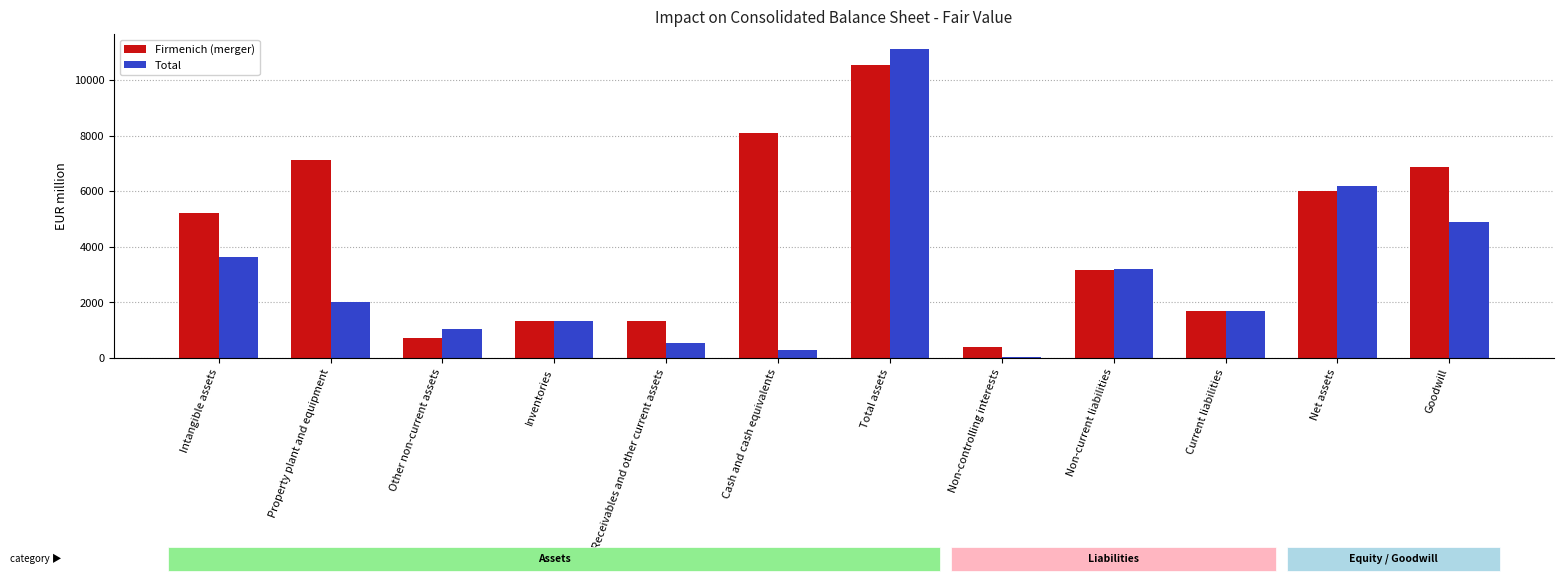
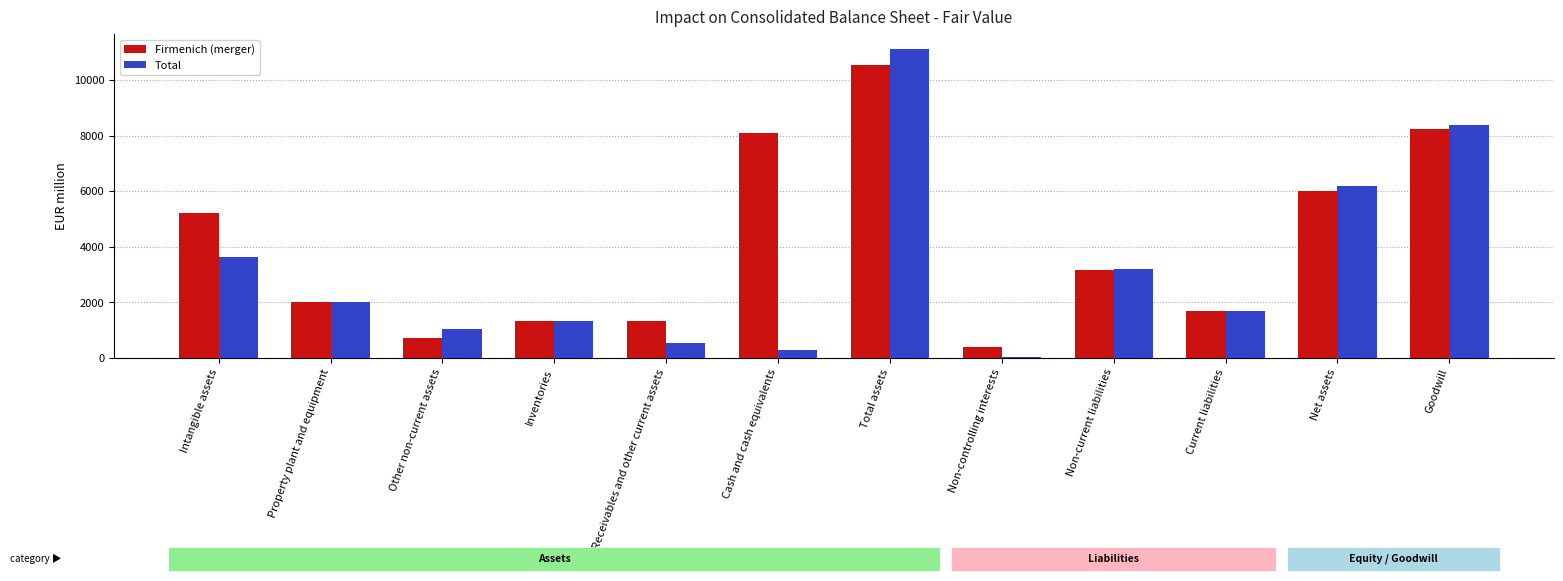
Firmenich (merger), Property plant and equipment: 7100 -> 2000
Firmenich (merger), Goodwill: 6900 -> 8300
Total, Goodwill: 4900 -> 8400
